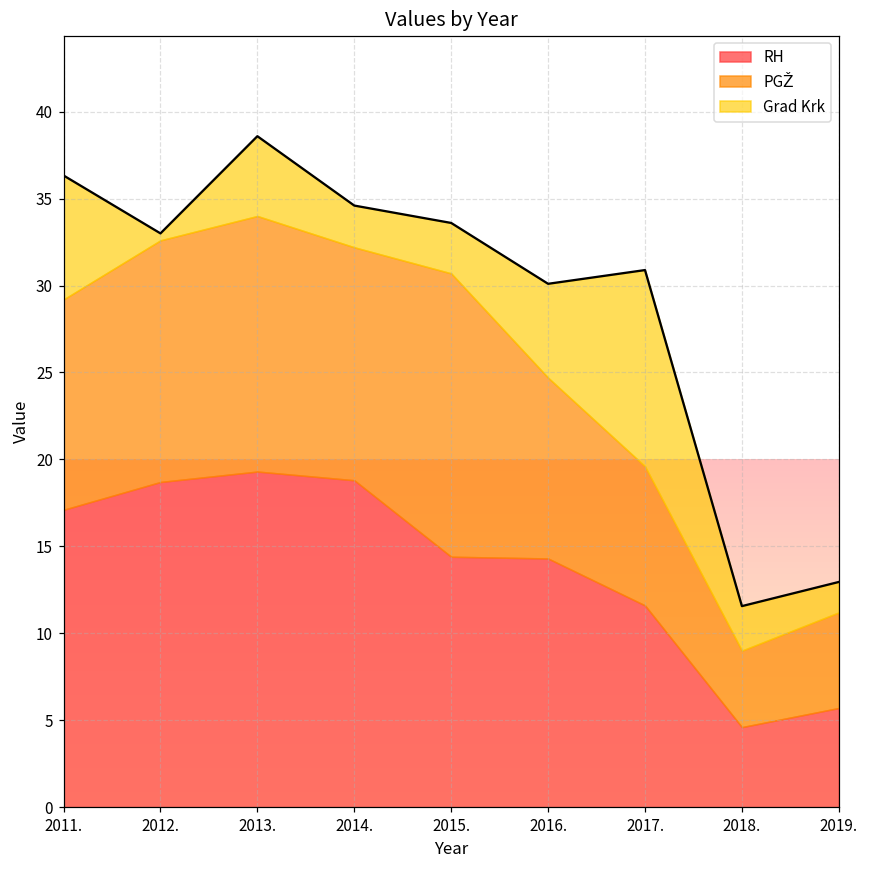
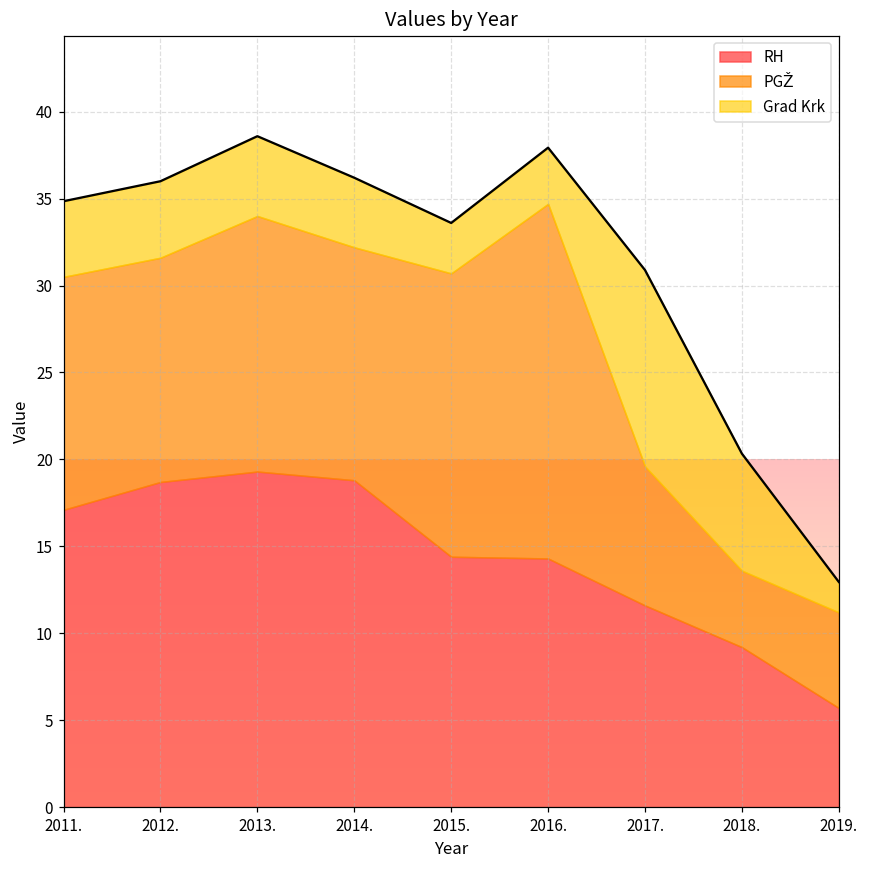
PGŽ, 2011.: 12.1 -> 13.4
Grad Krk, 2011.: 7.1 -> 4.4
PGŽ, 2012.: 13.9 -> 12.9
Grad Krk, 2012.: 0.4 -> 4.4
Grad Krk, 2014.: 2.4 -> 4.0
PGŽ, 2016.: 10.4 -> 20.4
Grad Krk, 2016.: 5.4 -> 3.2
RH, 2018.: 4.6 -> 9.2
Grad Krk, 2018.: 2.6 -> 6.7
